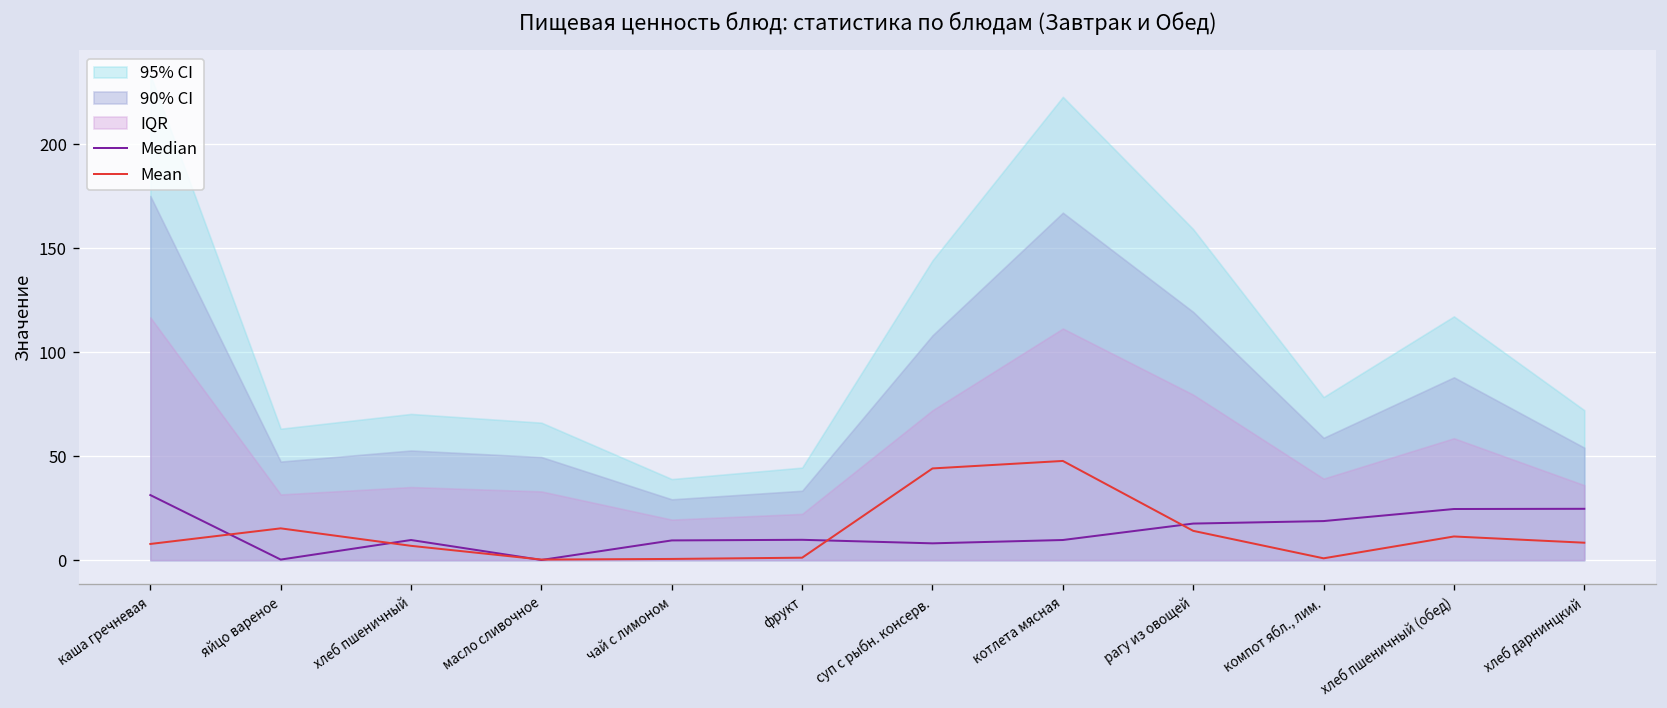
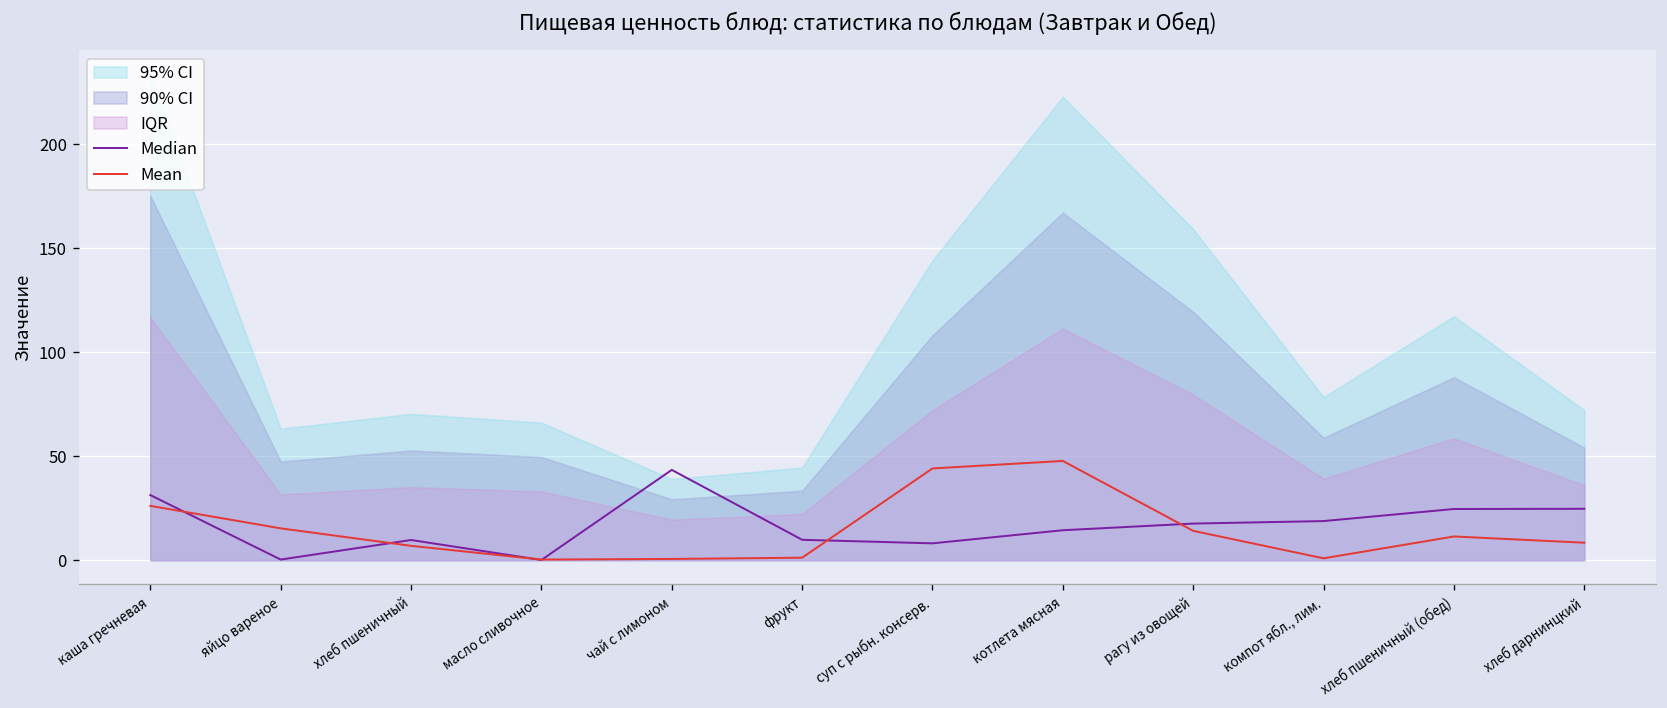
Mean, каша гречневая: 8 -> 26
Median, чай с лимоном: 10 -> 43
Median, котлета мясная: 10 -> 14
